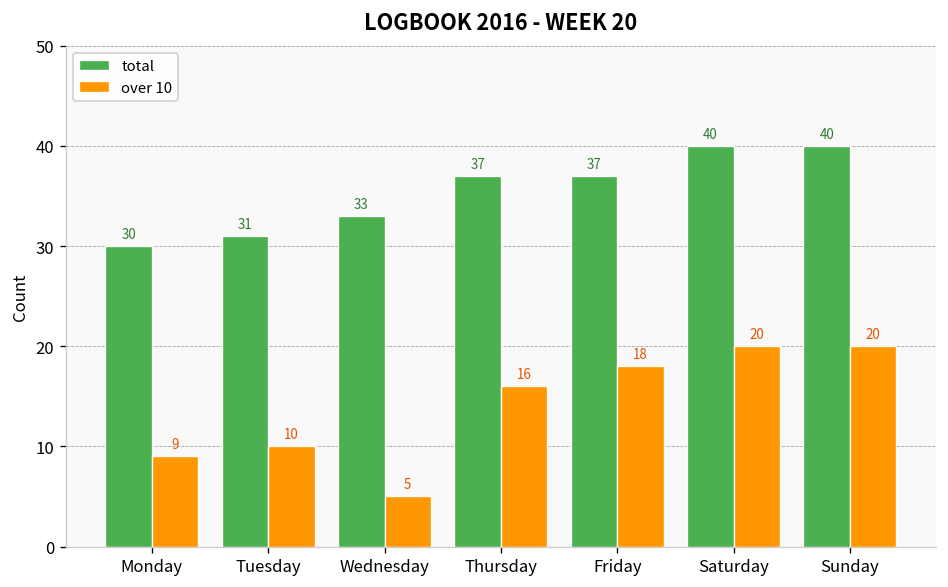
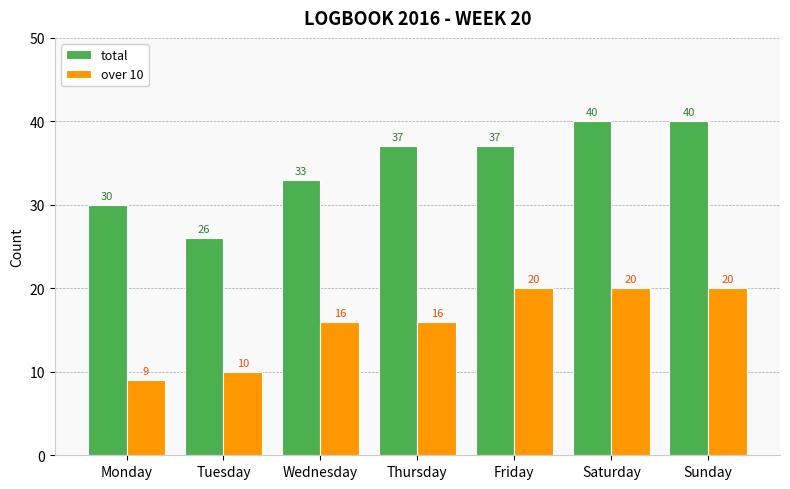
total, Tuesday: 31 -> 26
over 10, Wednesday: 5 -> 16
over 10, Friday: 18 -> 20
